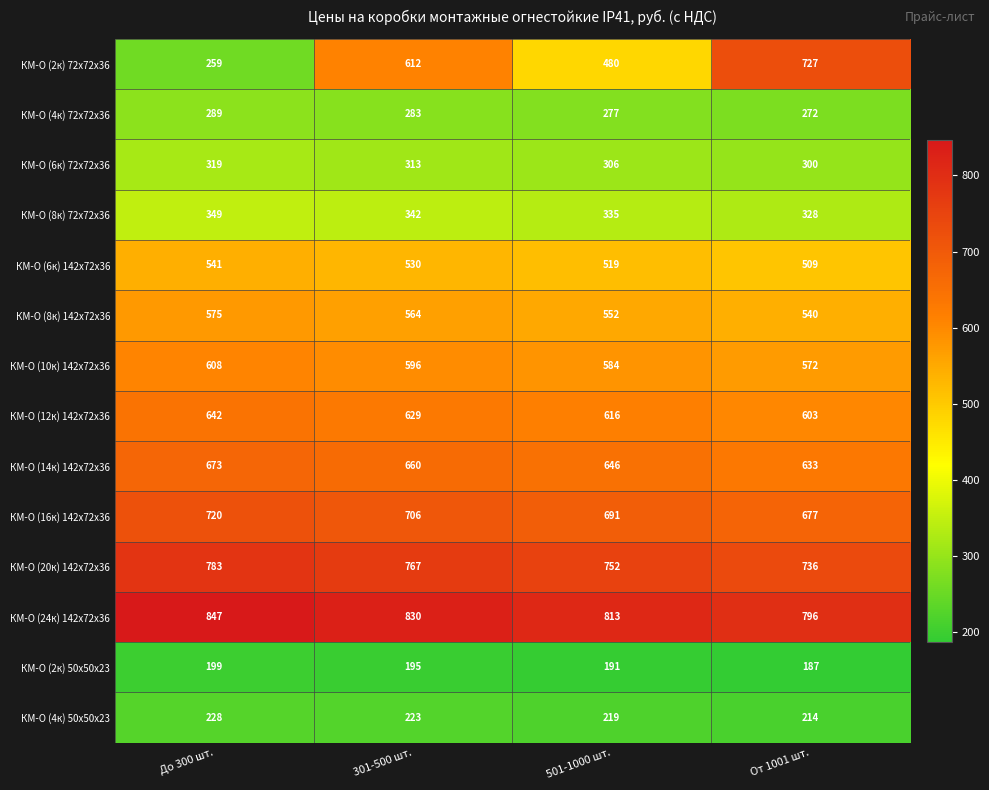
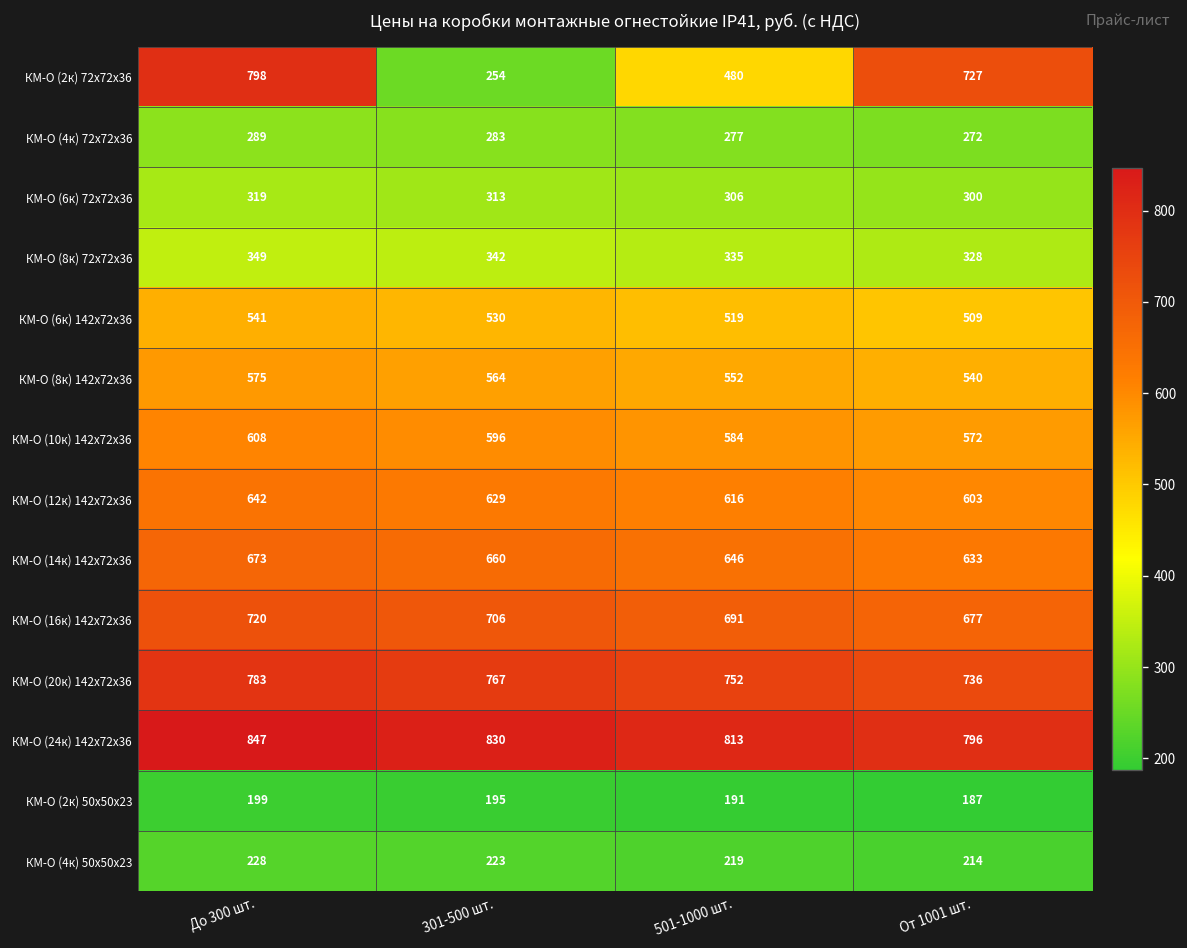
КМ-О (2к) 72х72х36, До 300 шт.: 259 -> 798
КМ-О (2к) 72х72х36, 301-500 шт.: 612 -> 254
